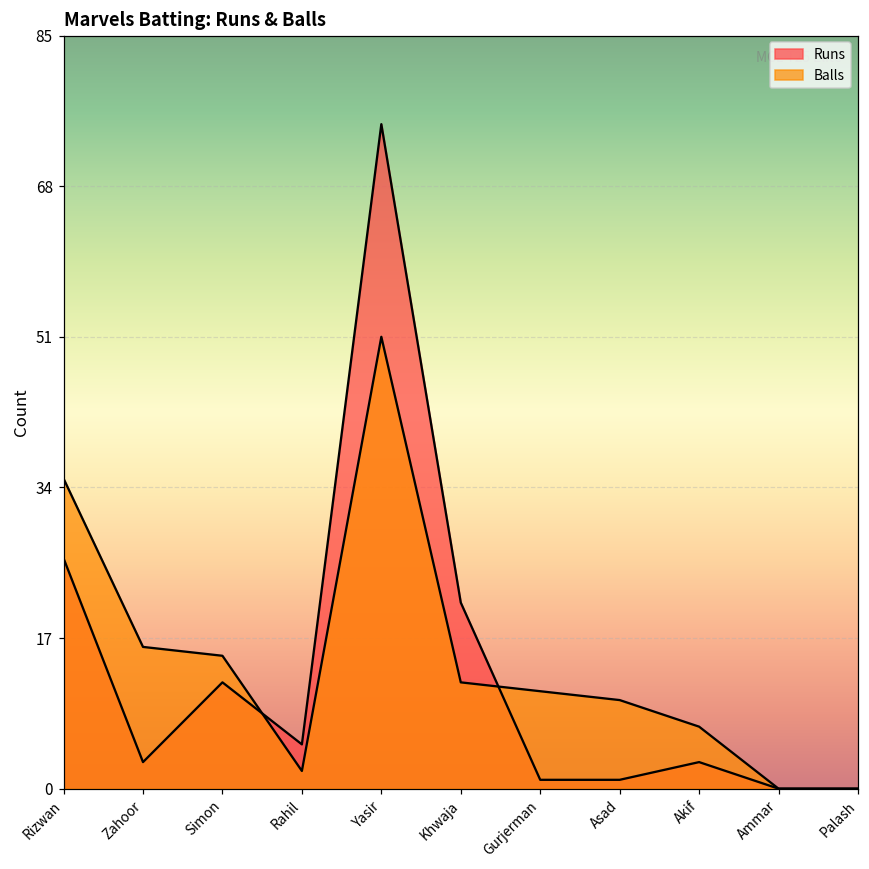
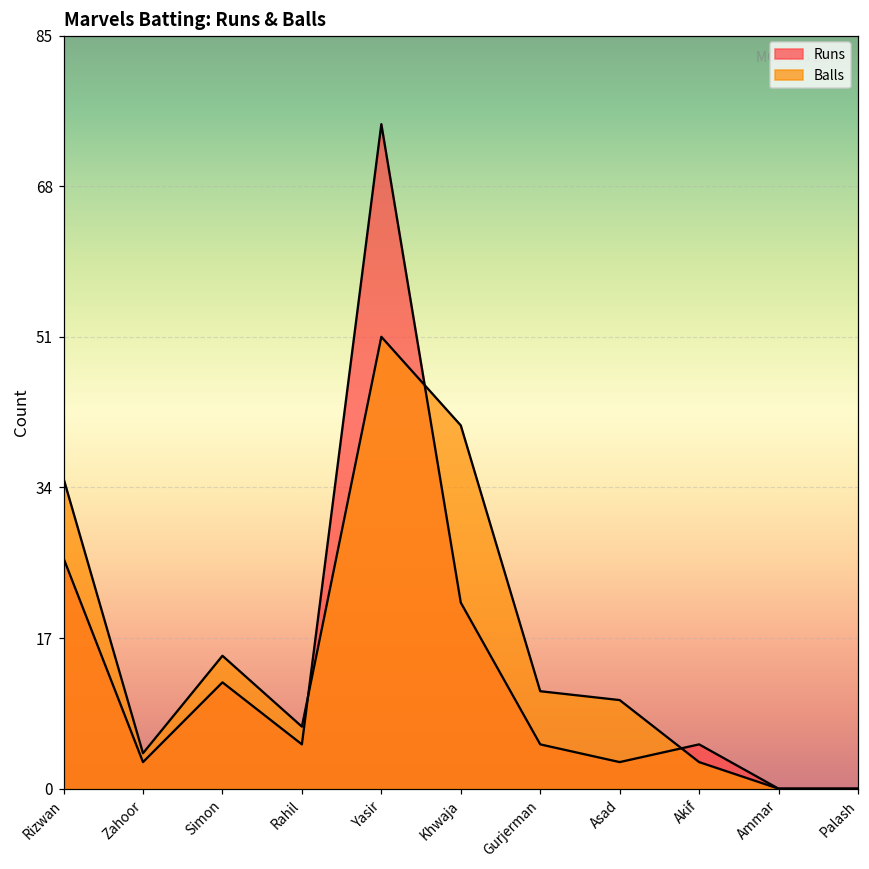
Balls, Zahoor: 16 -> 4
Balls, Rahil: 2 -> 7
Balls, Khwaja: 12 -> 41
Runs, Gurjerman: 1 -> 5
Runs, Asad: 1 -> 3
Runs, Akif: 3 -> 5
Balls, Akif: 7 -> 3
